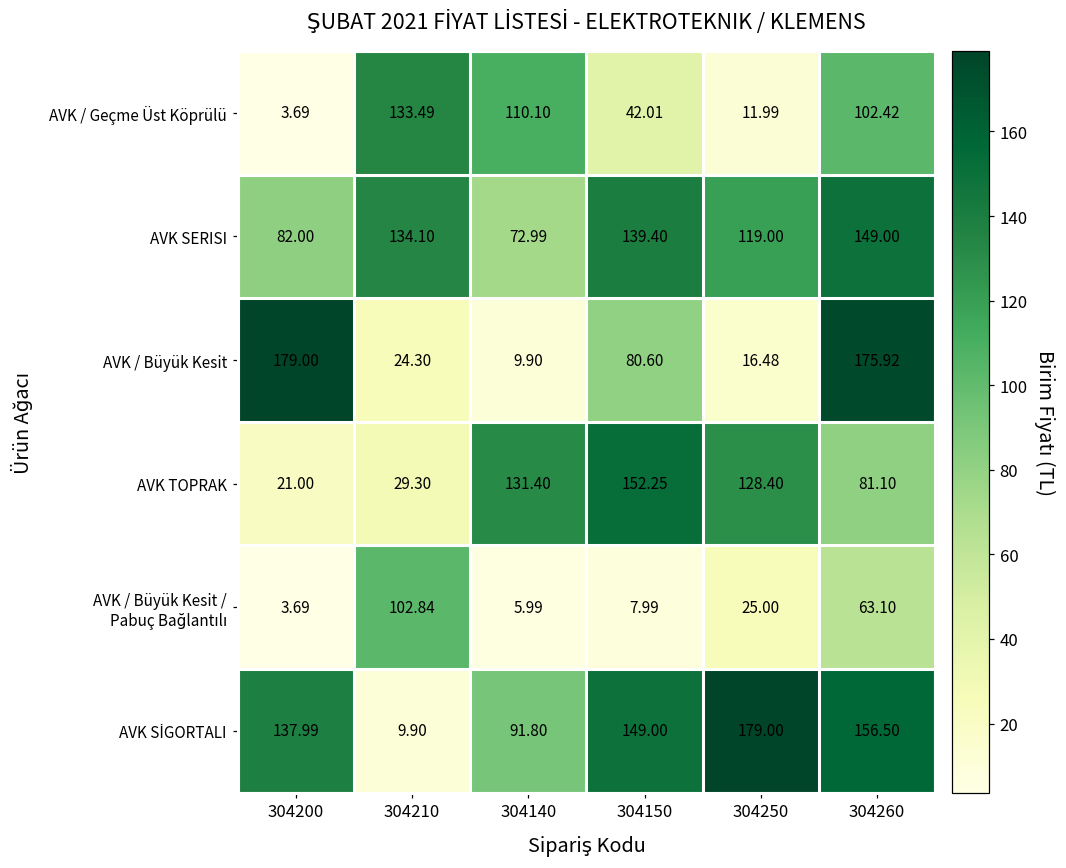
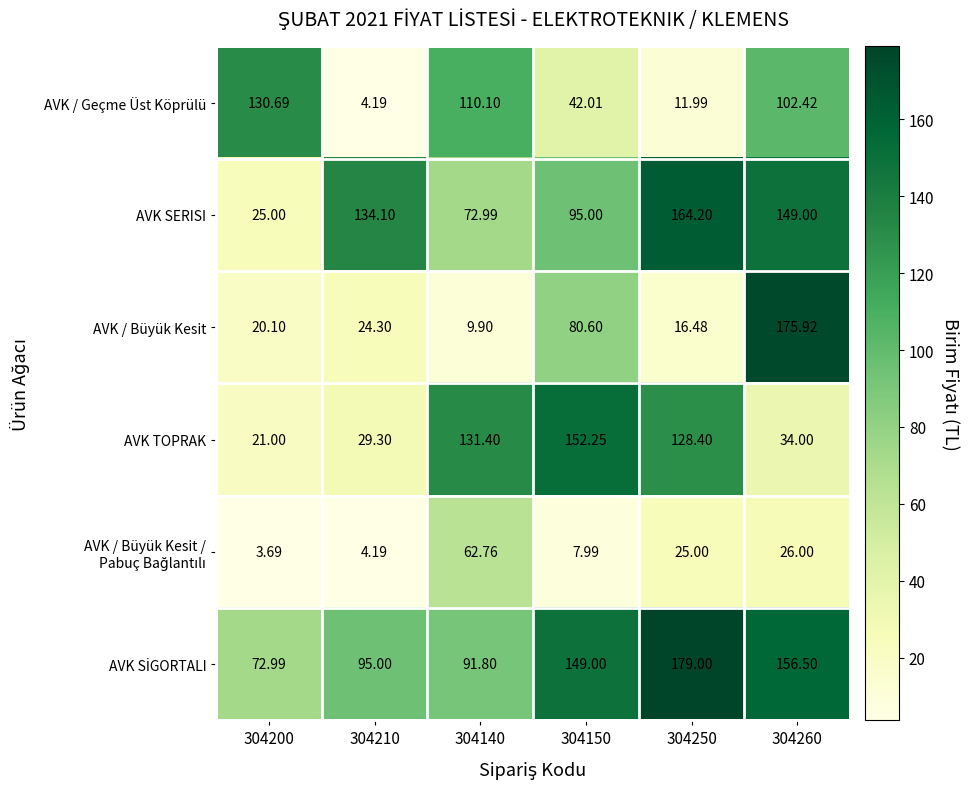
AVK / Geçme Üst Köprülü, 304200: 3.69 -> 130.69
AVK / Geçme Üst Köprülü, 304210: 133.49 -> 4.19
AVK SERISI, 304200: 82.00 -> 25.00
AVK SERISI, 304150: 139.40 -> 95.00
AVK SERISI, 304250: 119.00 -> 164.20
AVK / Büyük Kesit, 304200: 179.00 -> 20.10
AVK TOPRAK, 304260: 81.10 -> 34.00
AVK / Büyük Kesit / Pabuç Bağlantılı, 304210: 102.84 -> 4.19
AVK / Büyük Kesit / Pabuç Bağlantılı, 304140: 5.99 -> 62.76
AVK / Büyük Kesit / Pabuç Bağlantılı, 304260: 63.10 -> 26.00
AVK SİGORTALI, 304200: 137.99 -> 72.99
AVK SİGORTALI, 304210: 9.90 -> 95.00
